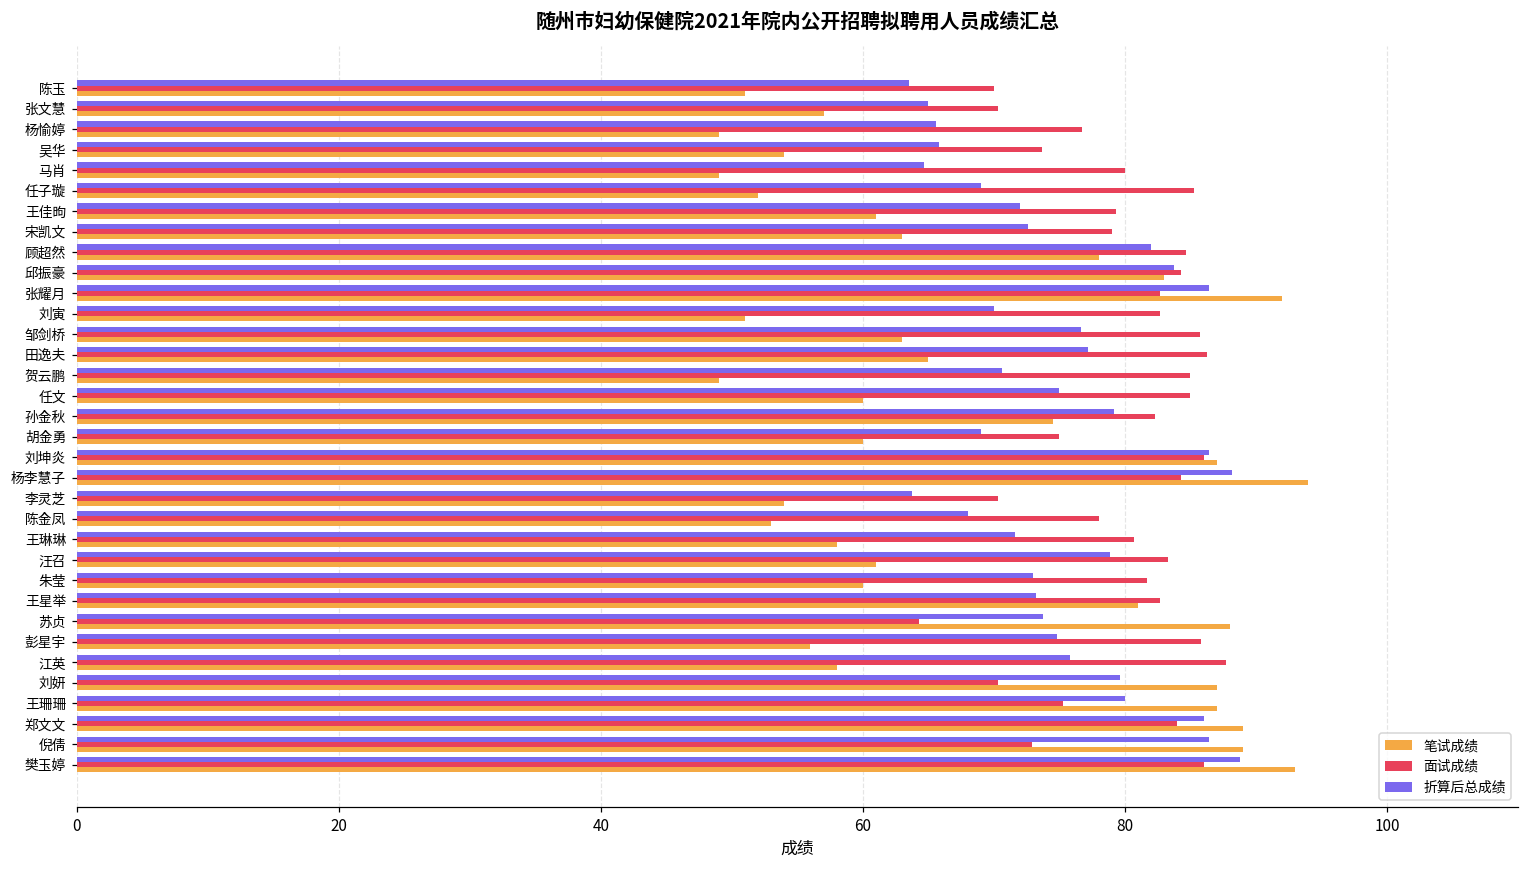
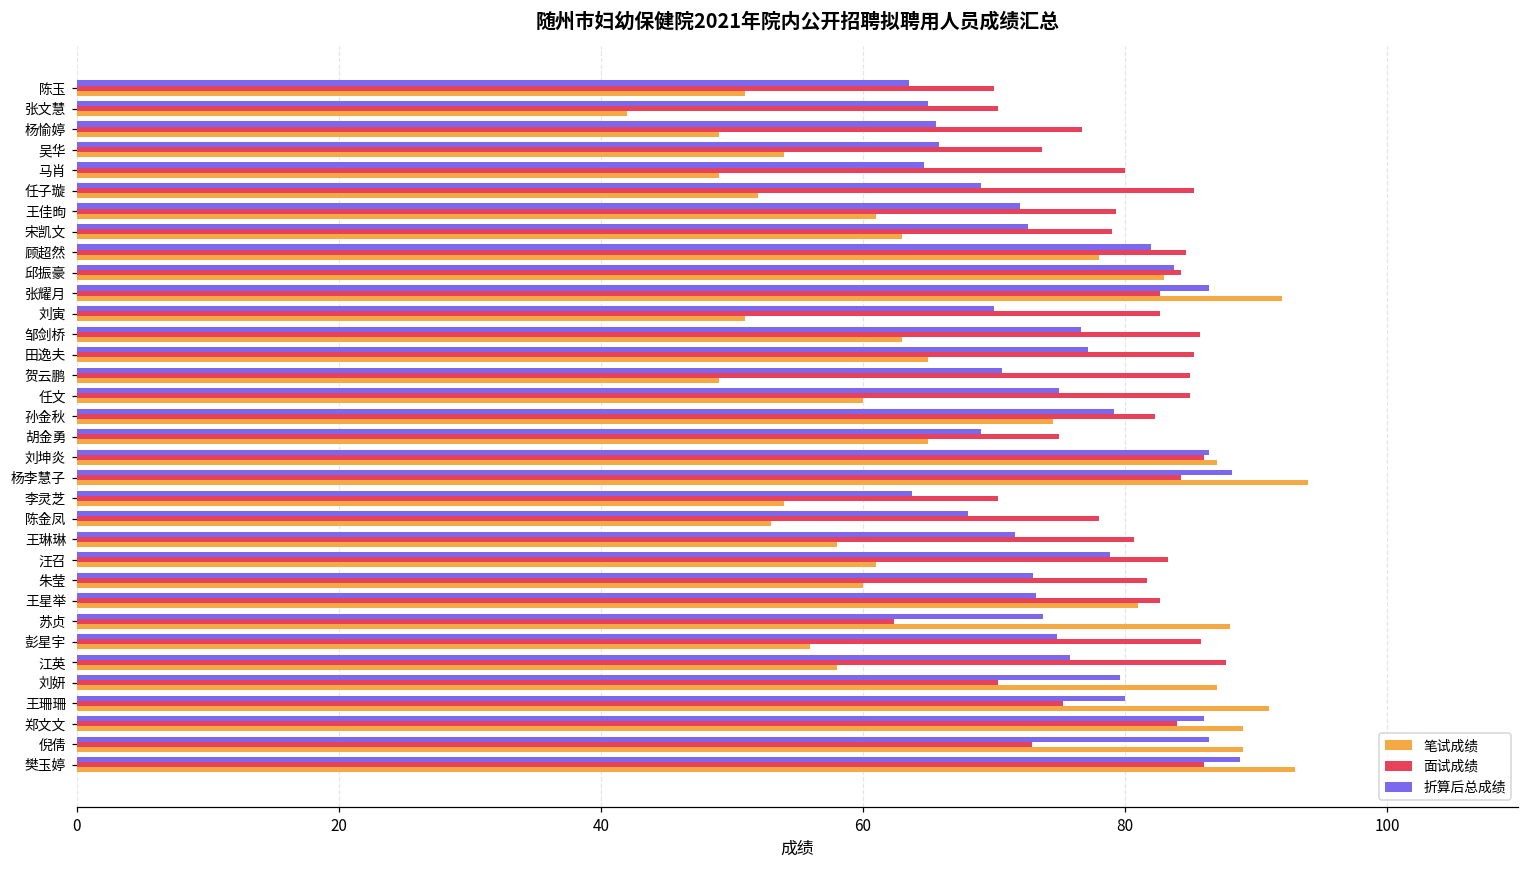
笔试成绩, 张文慧: 57 -> 42
面试成绩, 田逸夫: 86.3 -> 85.3
笔试成绩, 胡金勇: 60 -> 65
面试成绩, 苏贞: 64.3 -> 62.4
笔试成绩, 王珊珊: 87 -> 91
